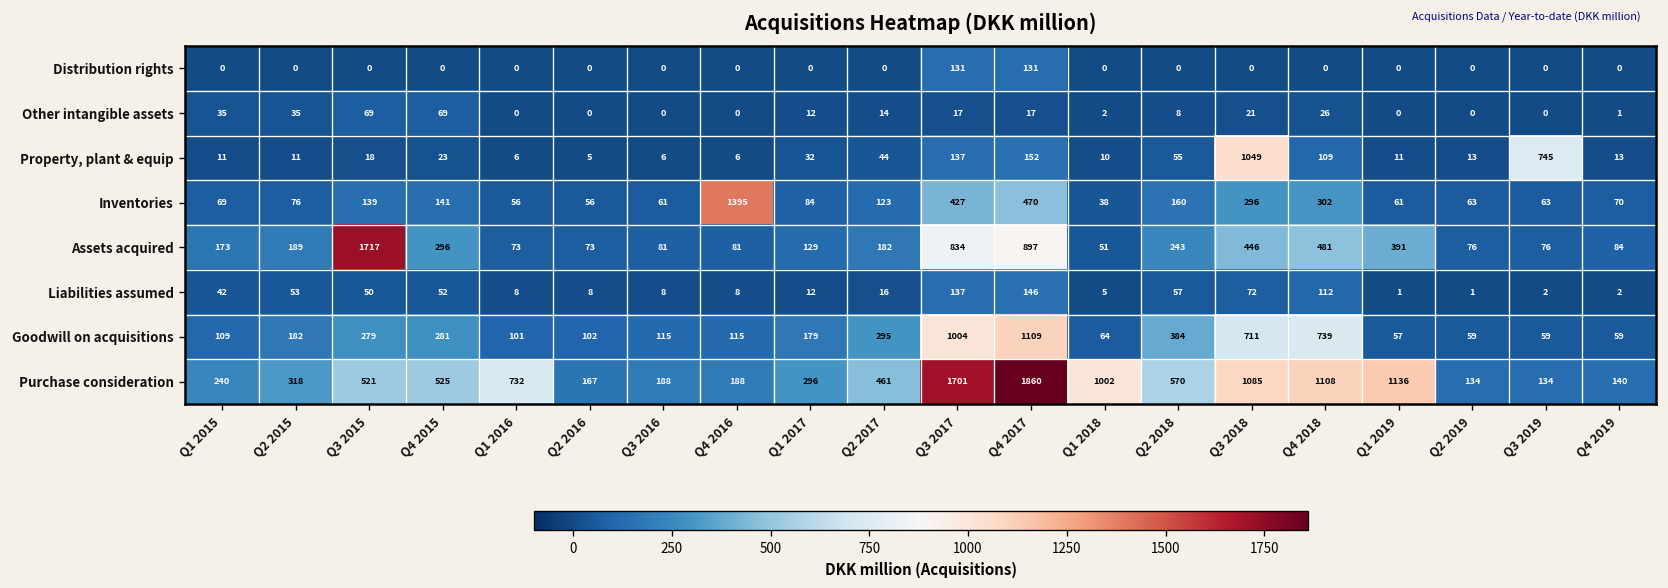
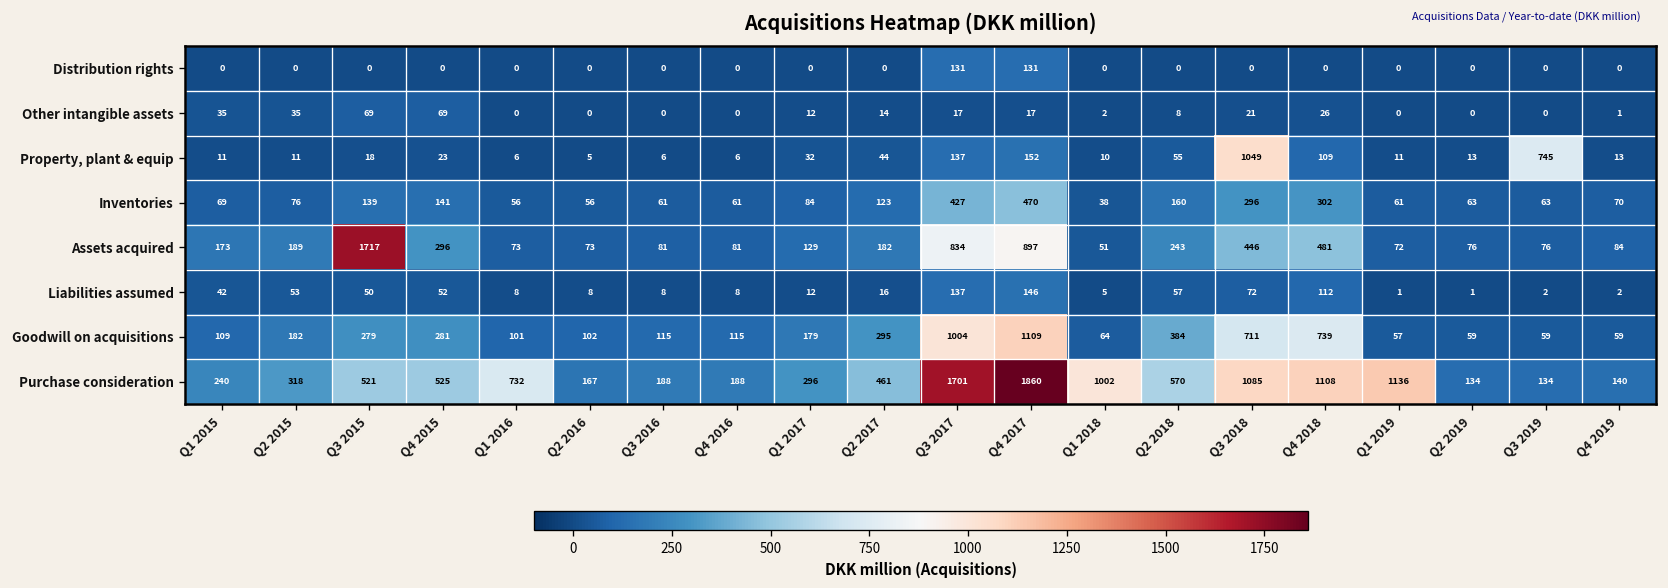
Inventories, Q4 2016: 1395 -> 61
Assets acquired, Q1 2019: 391 -> 72
